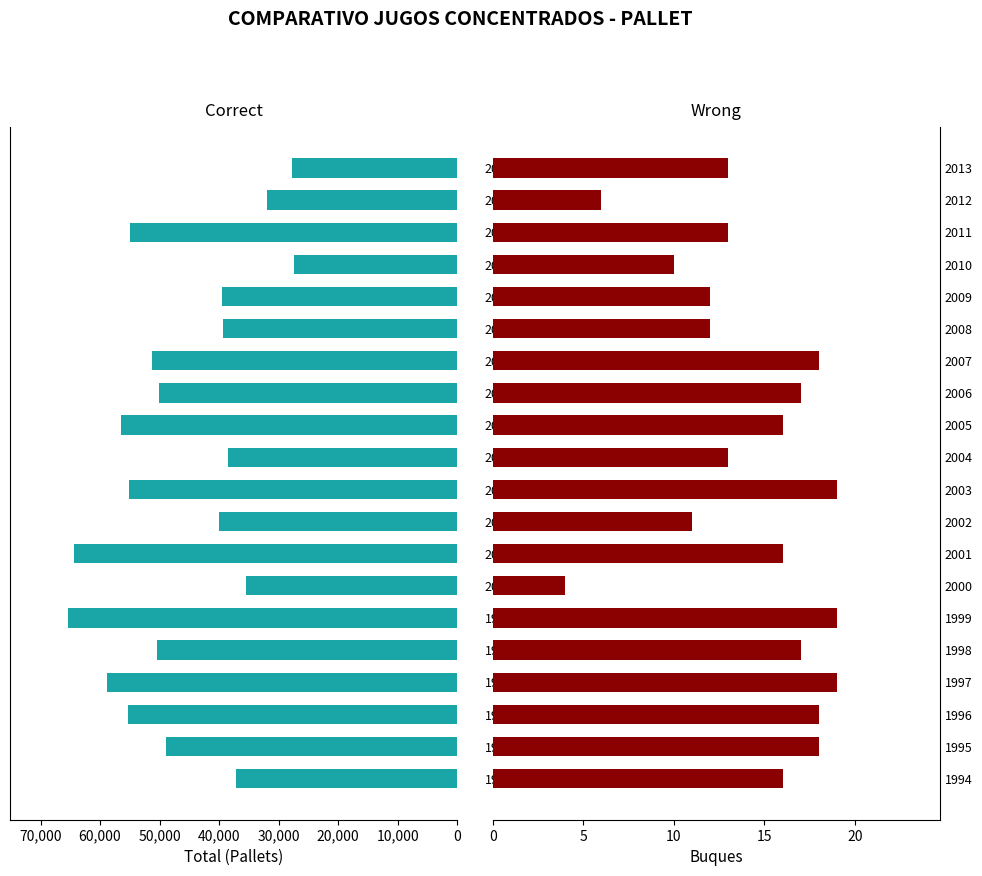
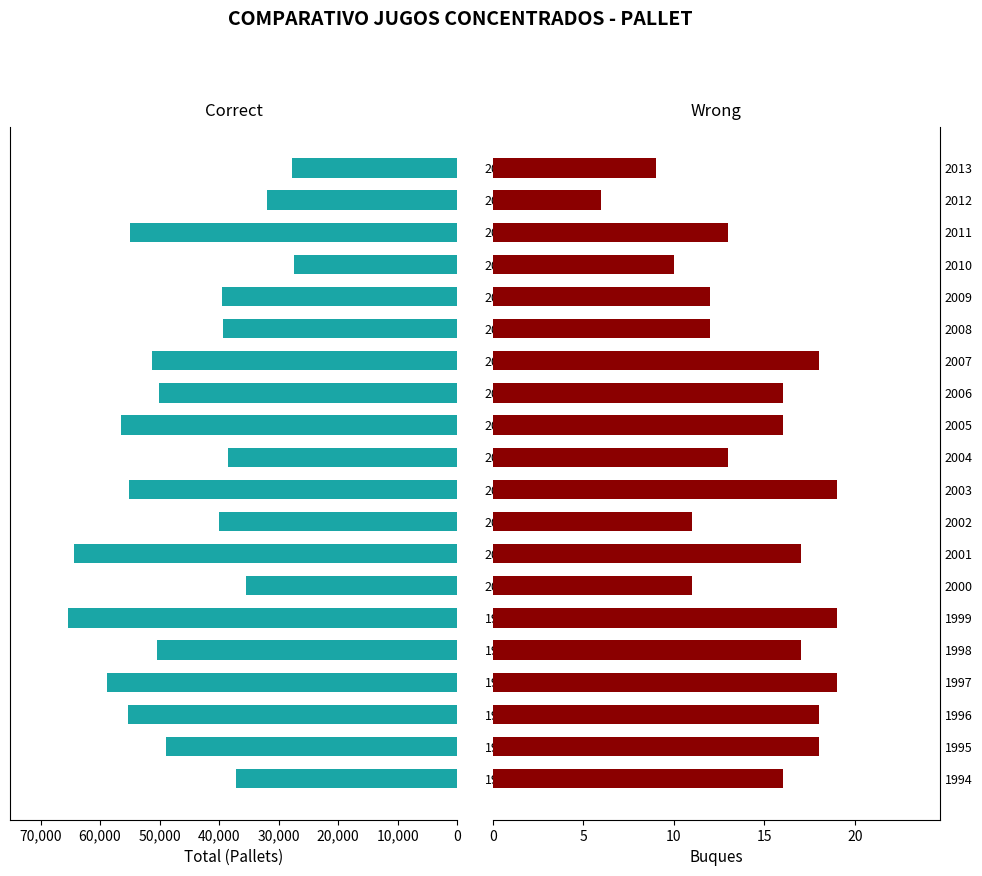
Wrong, 2013: 13 -> 9
Wrong, 2006: 17 -> 16
Wrong, 2001: 16 -> 17
Wrong, 2000: 4 -> 11
